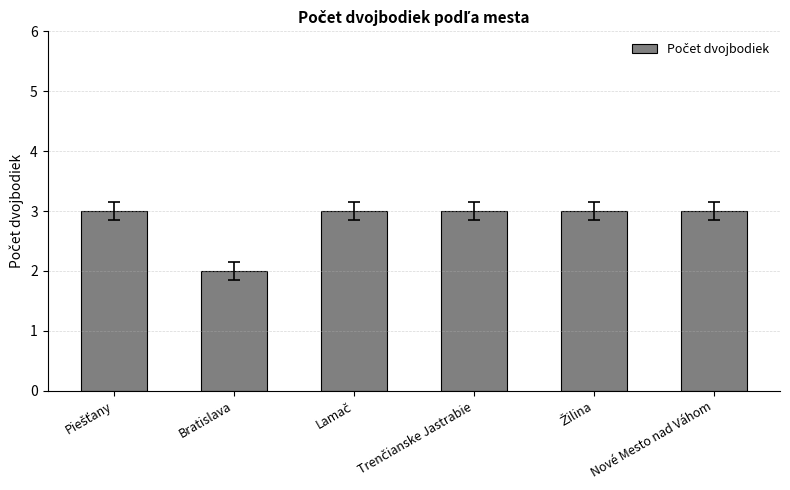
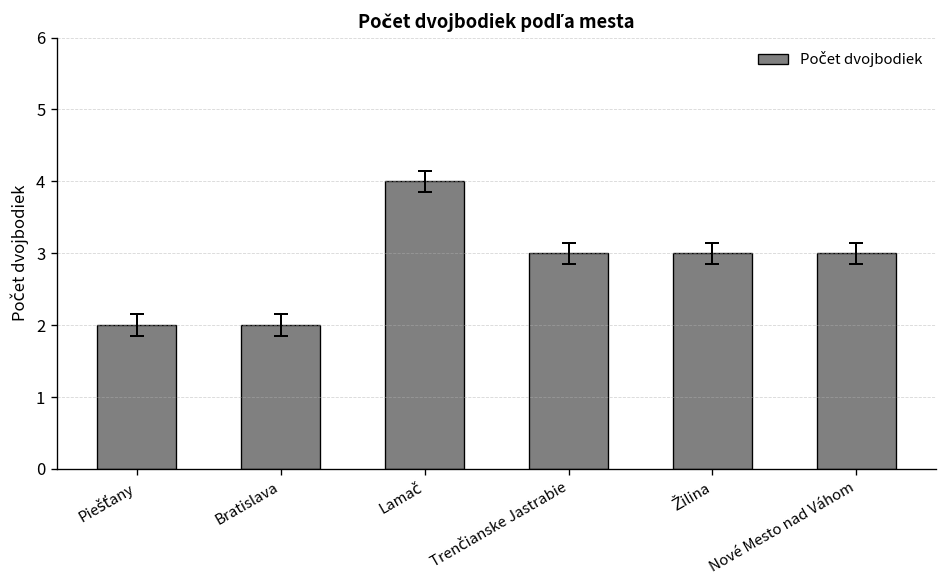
Počet dvojbodiek, Piešťany: 3 -> 2
Počet dvojbodiek, Lamač: 3 -> 4
